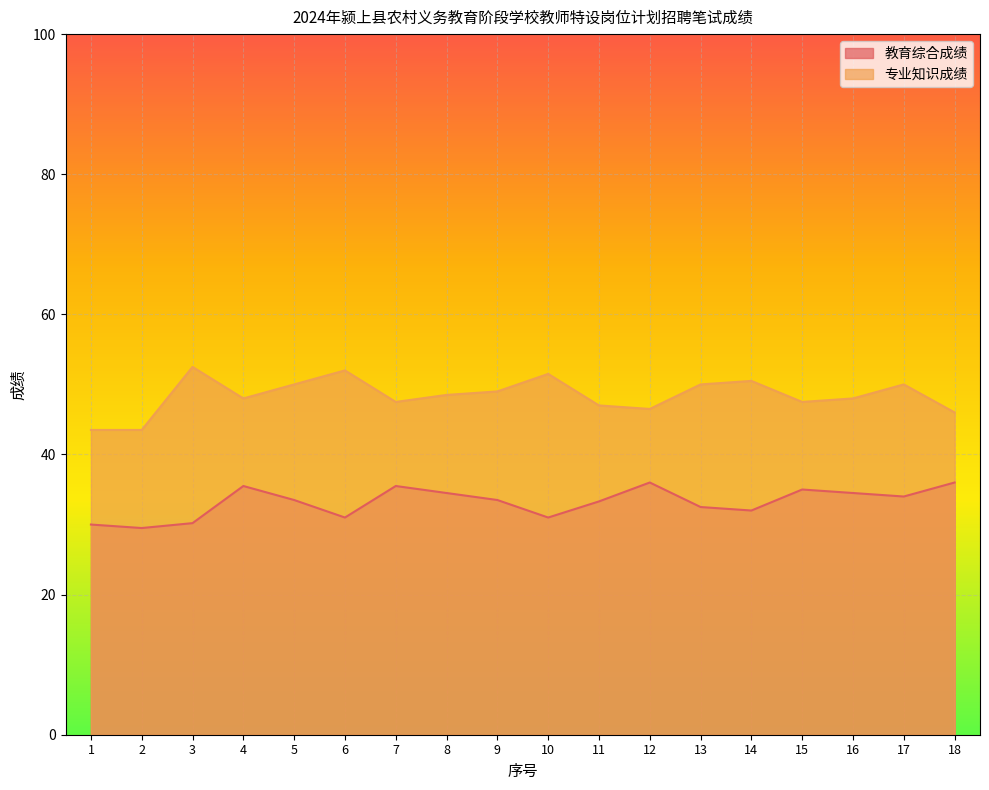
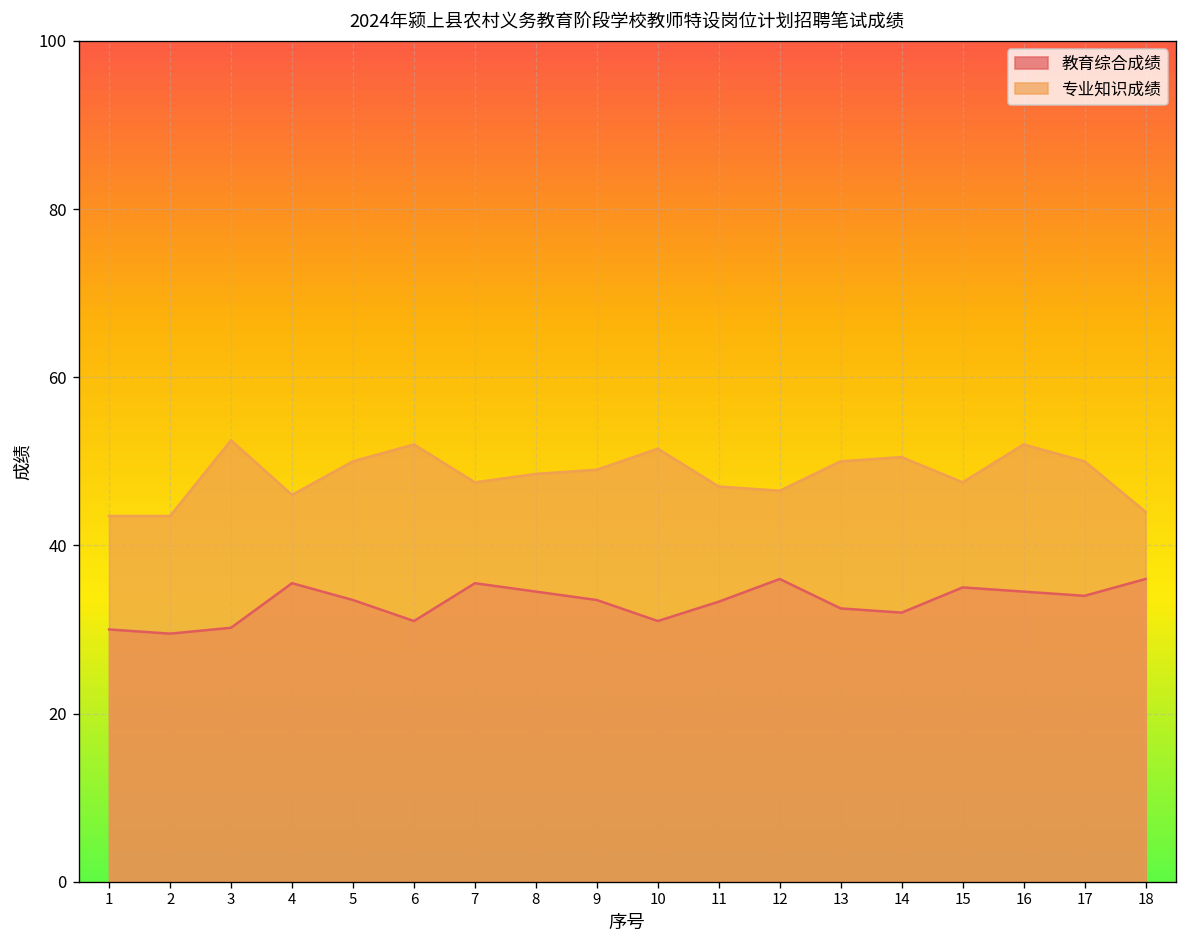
专业知识成绩, 4: 48 -> 46
专业知识成绩, 16: 48 -> 52
专业知识成绩, 18: 46 -> 44
